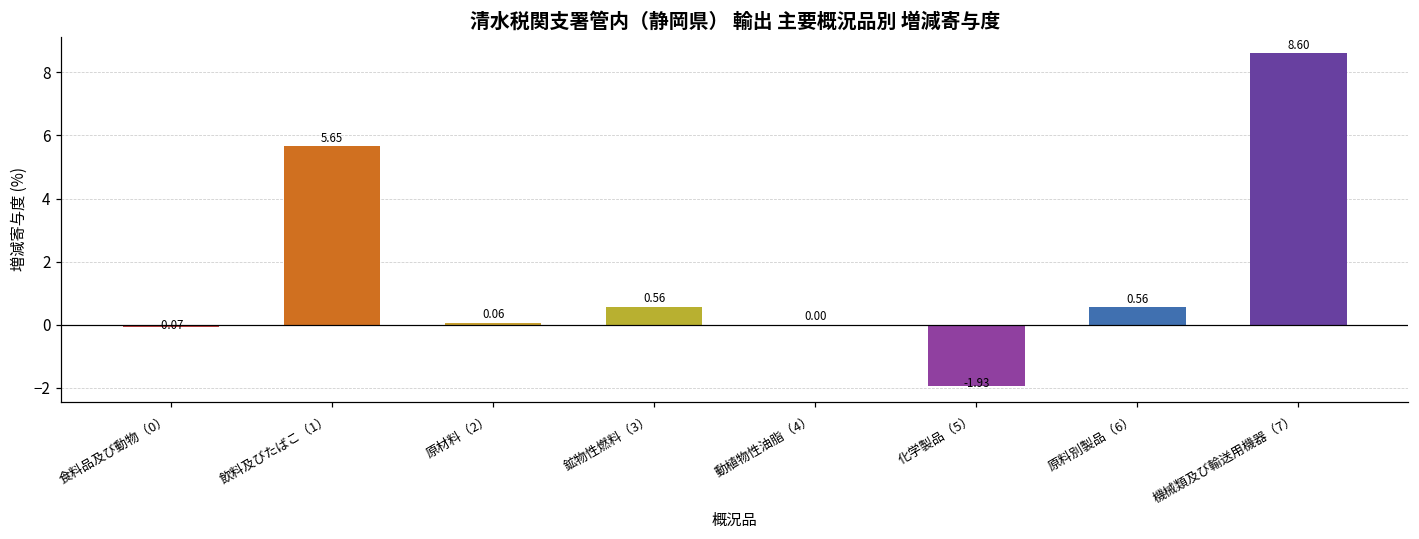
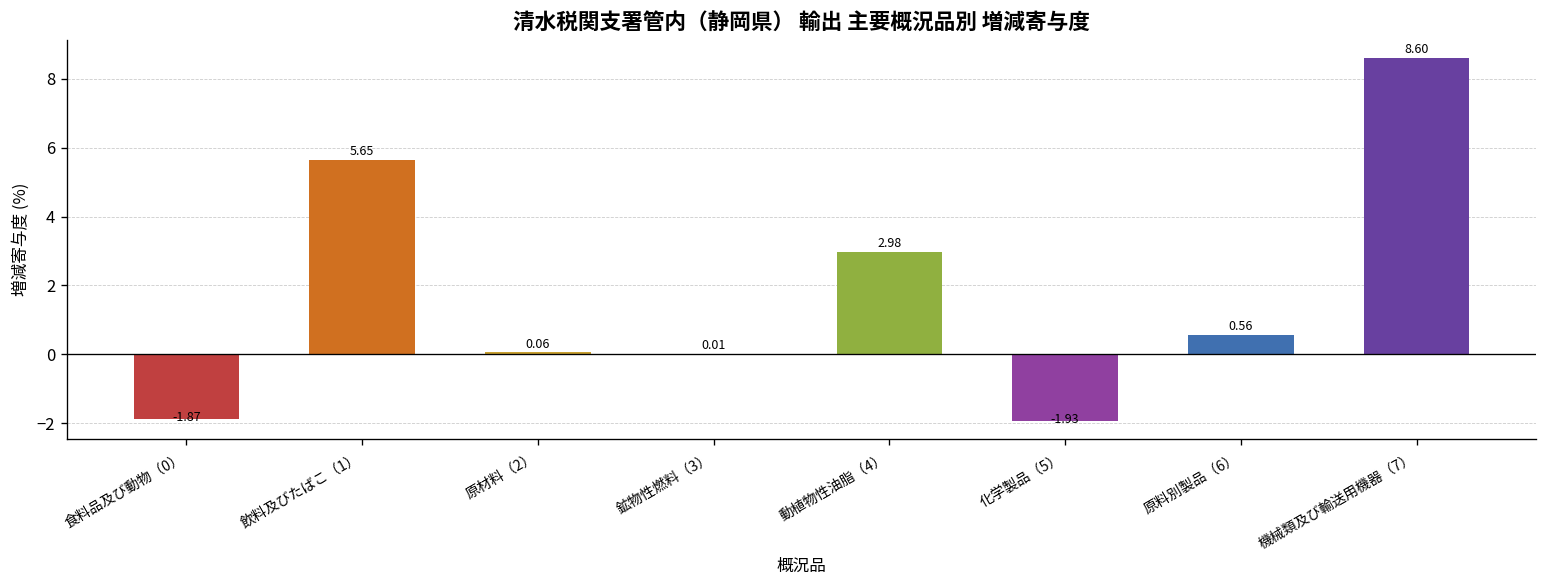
食料品及び動物（0）: -0.07 -> -1.87
鉱物性燃料（3）: 0.56 -> 0.01
動植物性油脂（4）: 0.00 -> 2.98
